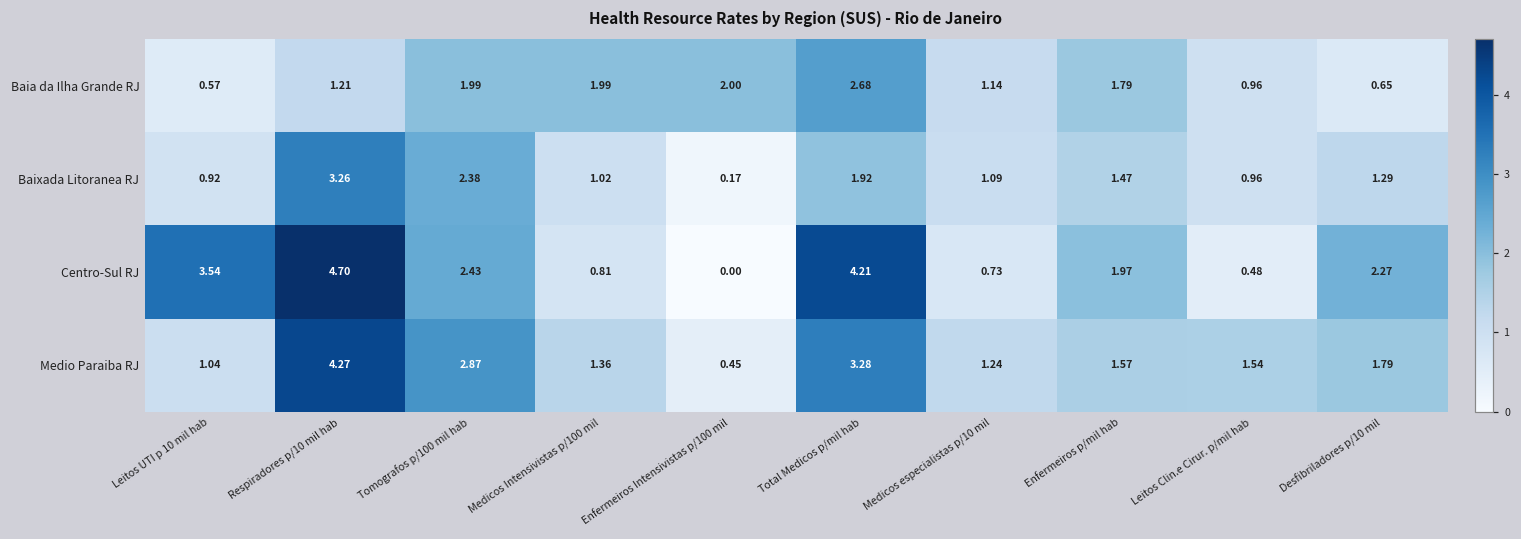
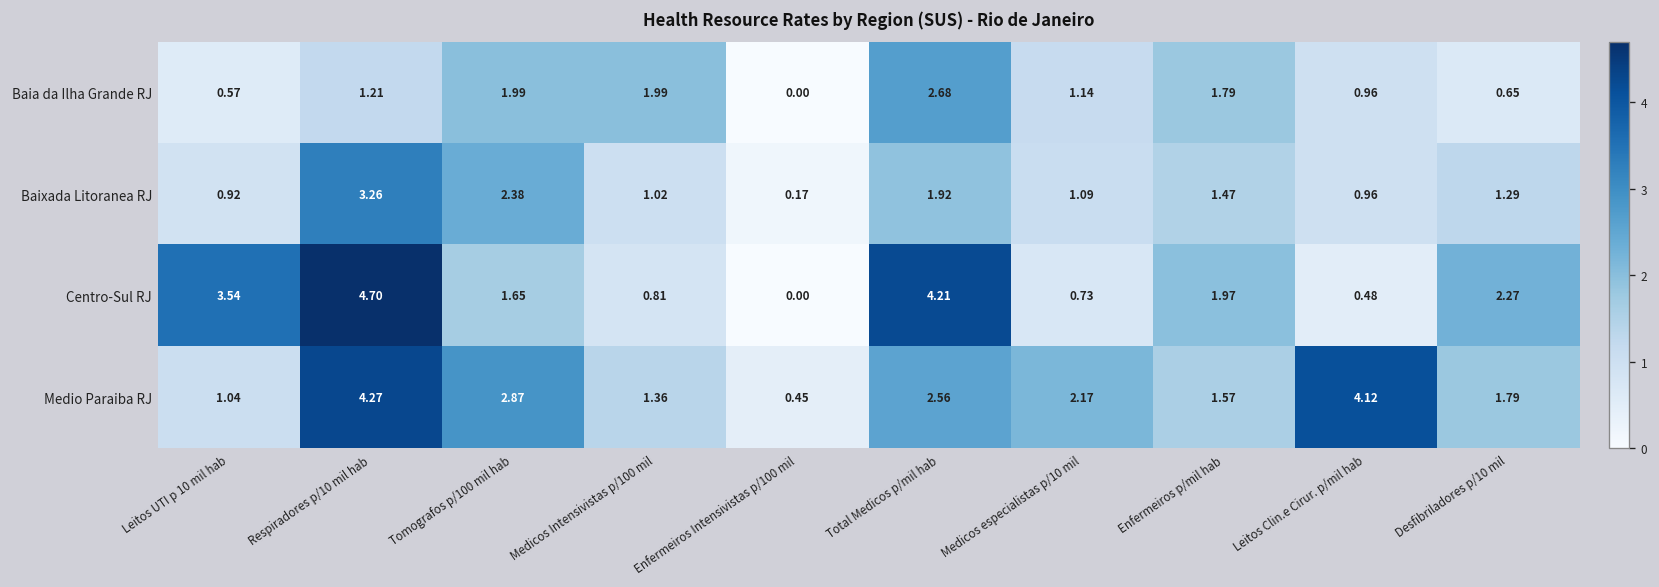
Baia da Ilha Grande RJ, Enfermeiros Intensivistas p/100 mil: 2.00 -> 0.00
Centro-Sul RJ, Tomografos p/100 mil hab: 2.43 -> 1.65
Medio Paraiba RJ, Total Medicos p/mil hab: 3.28 -> 2.56
Medio Paraiba RJ, Medicos especialistas p/10 mil: 1.24 -> 2.17
Medio Paraiba RJ, Leitos Clin.e Cirur. p/mil hab: 1.54 -> 4.12
